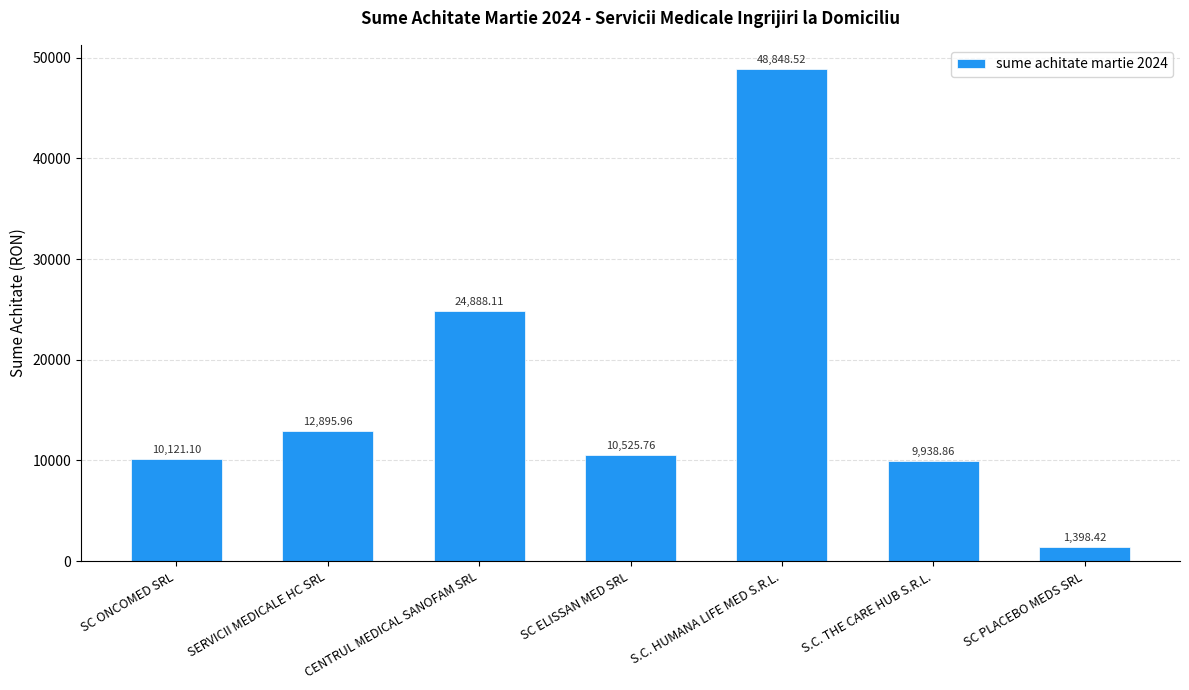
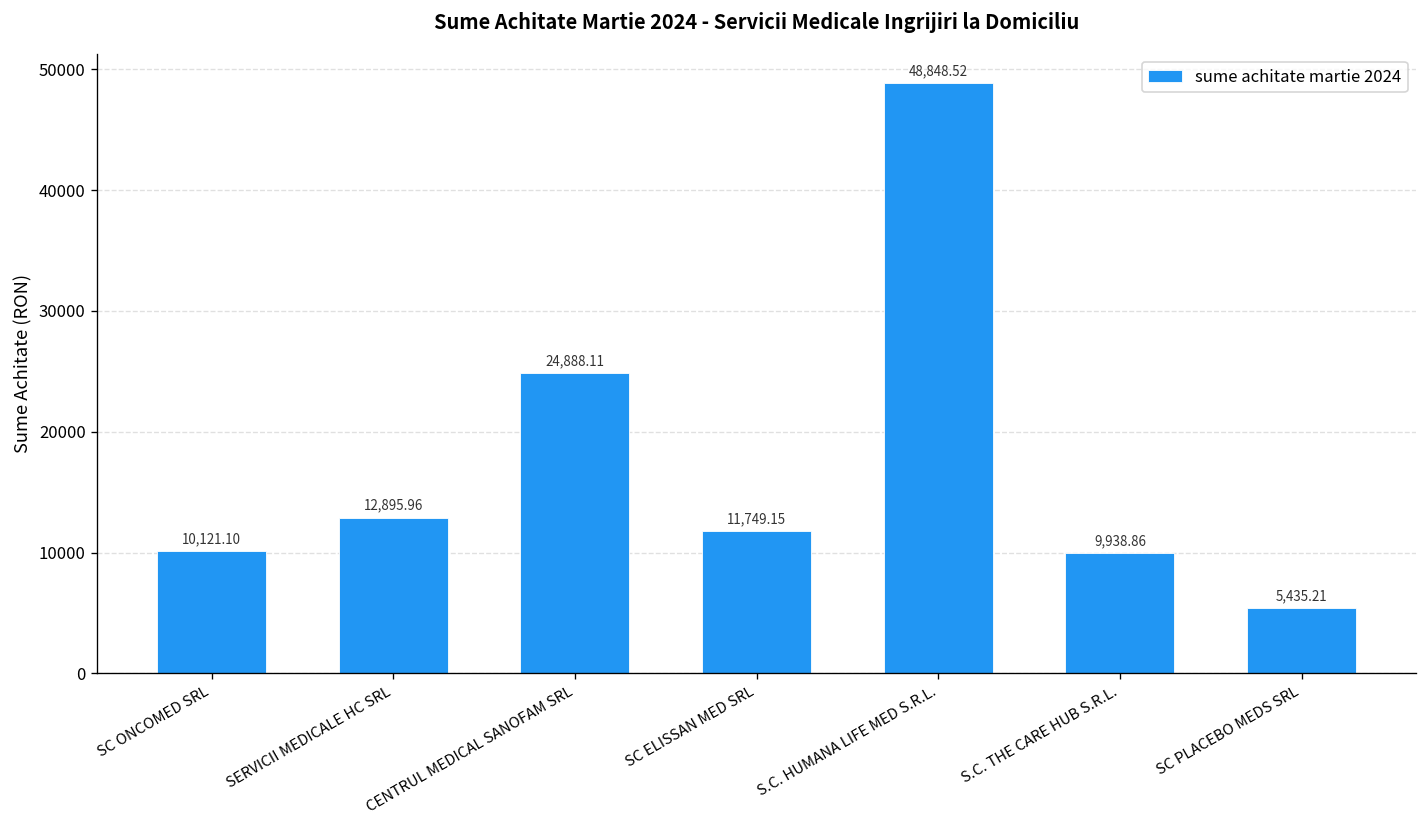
SC ELISSAN MED SRL: 10,525.76 -> 11,749.15
SC PLACEBO MEDS SRL: 1,398.42 -> 5,435.21
